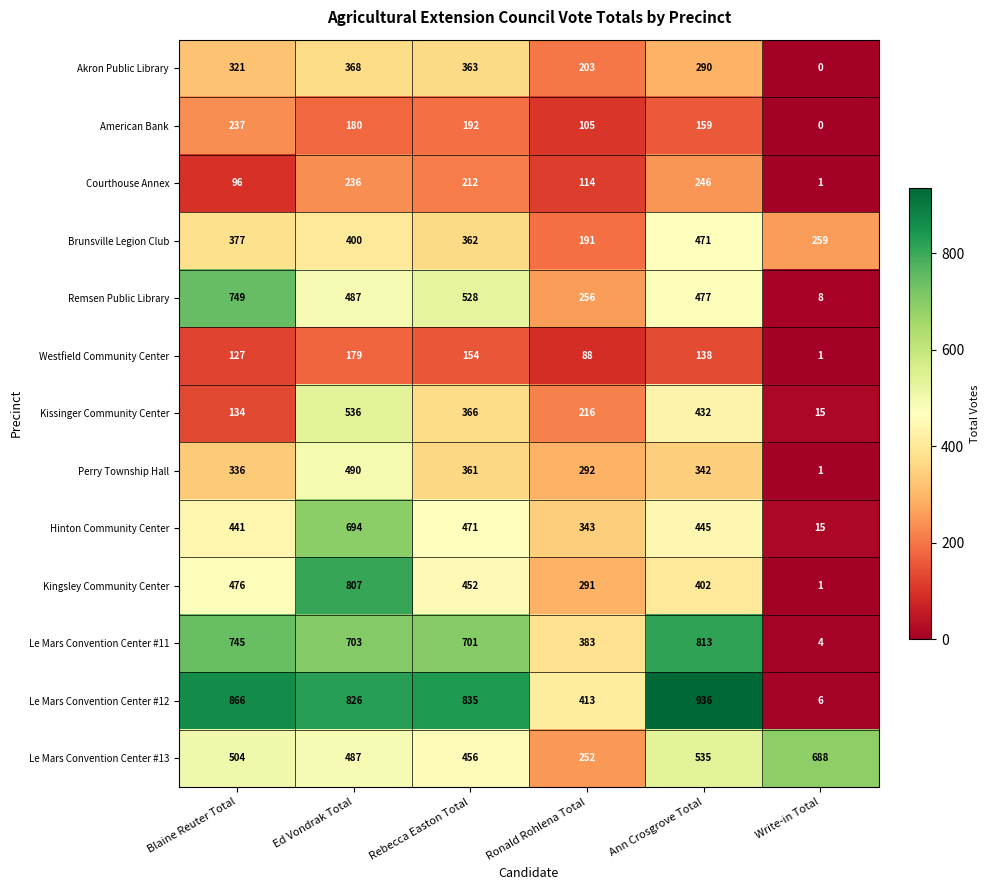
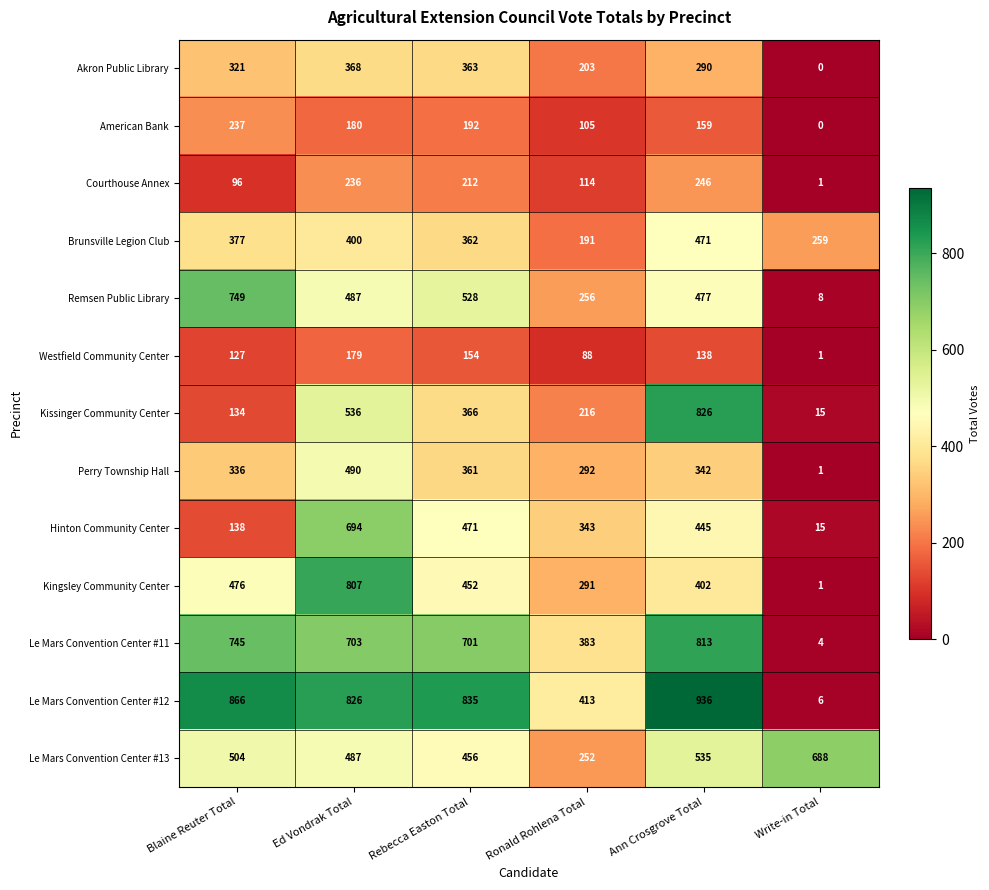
Kissinger Community Center, Ann Crosgrove Total: 432 -> 826
Hinton Community Center, Blaine Reuter Total: 441 -> 138
